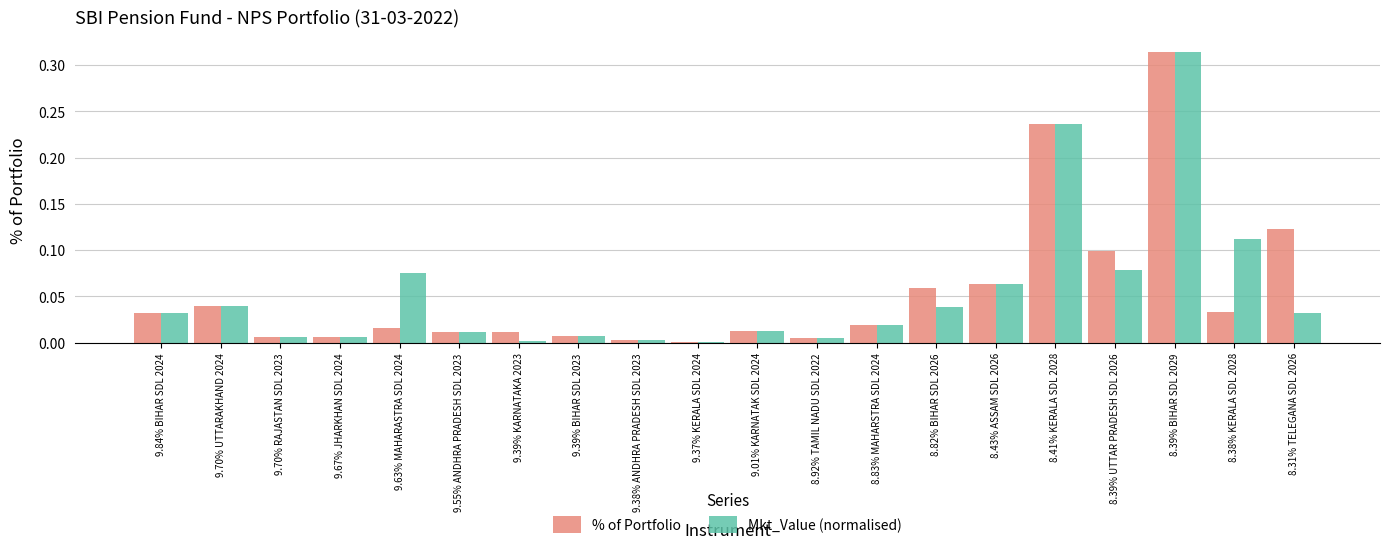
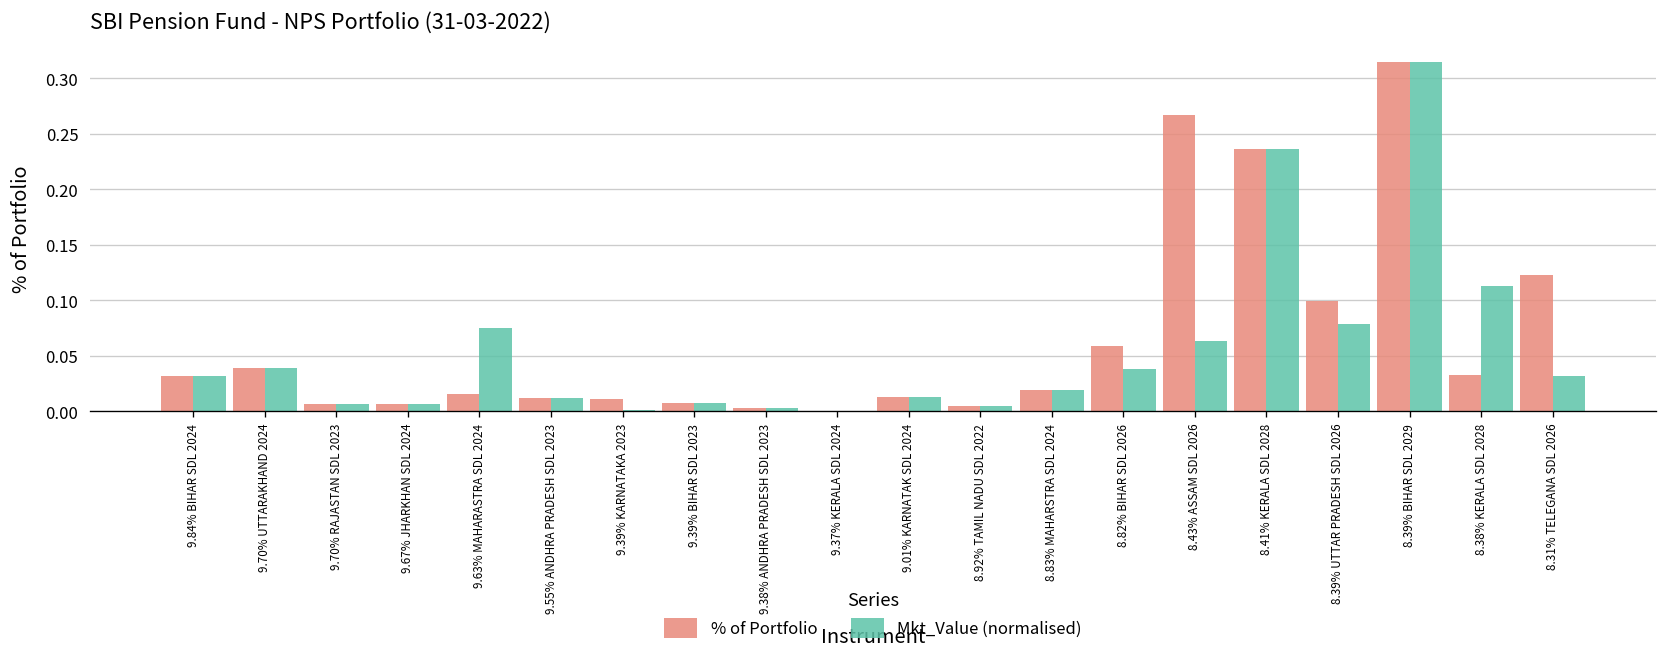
% of Portfolio, 8.43% ASSAM SDL 2026: 0.06 -> 0.27
